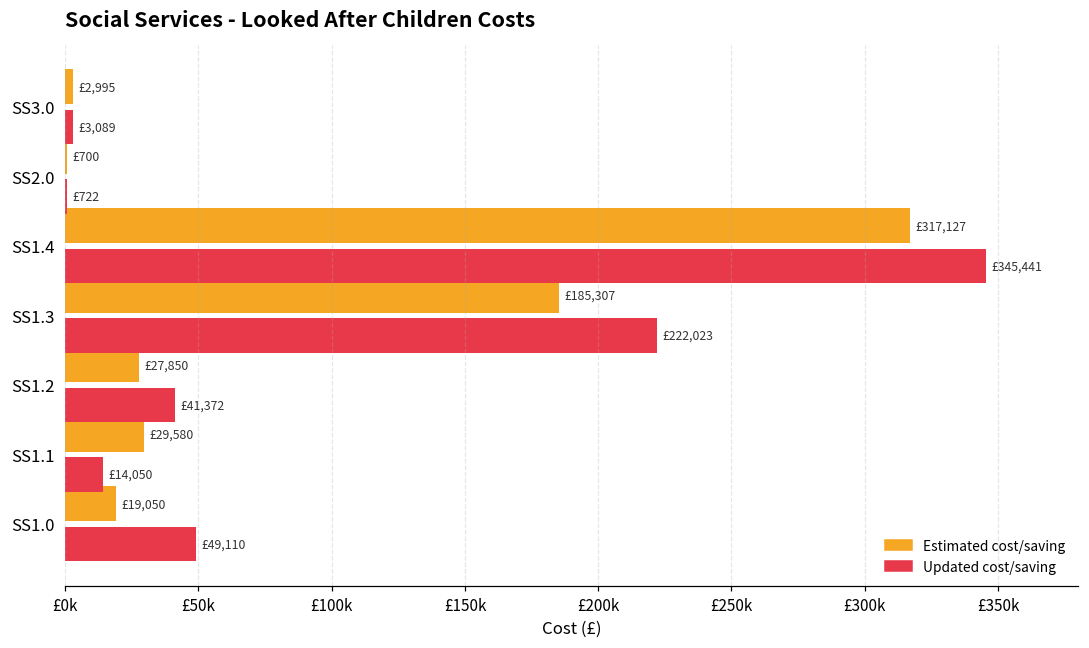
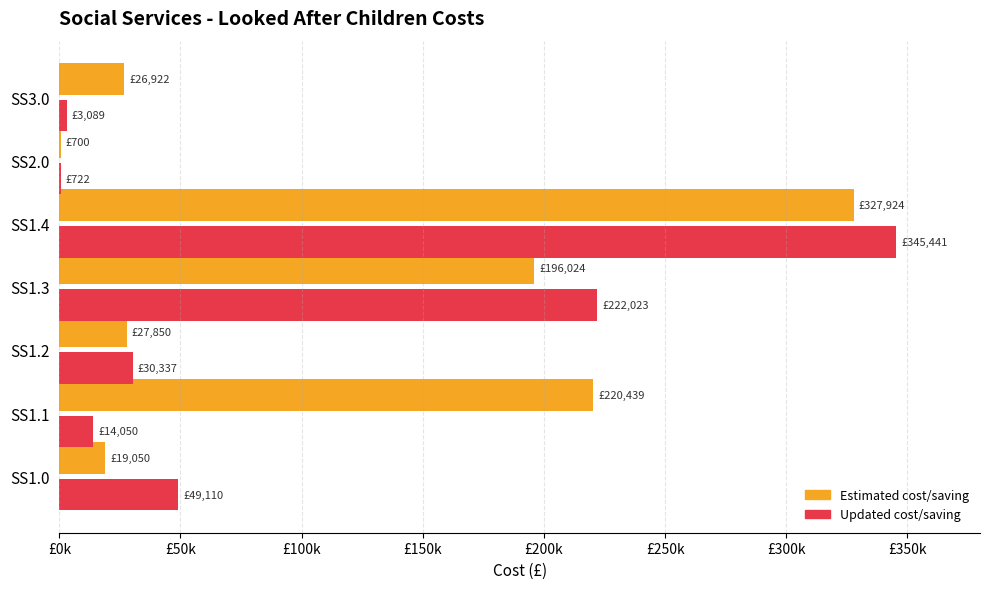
Estimated cost/saving, SS3.0: £2,995 -> £26,922
Estimated cost/saving, SS1.4: £317,127 -> £327,924
Estimated cost/saving, SS1.3: £185,307 -> £196,024
Updated cost/saving, SS1.2: £41,372 -> £30,337
Estimated cost/saving, SS1.1: £29,580 -> £220,439
